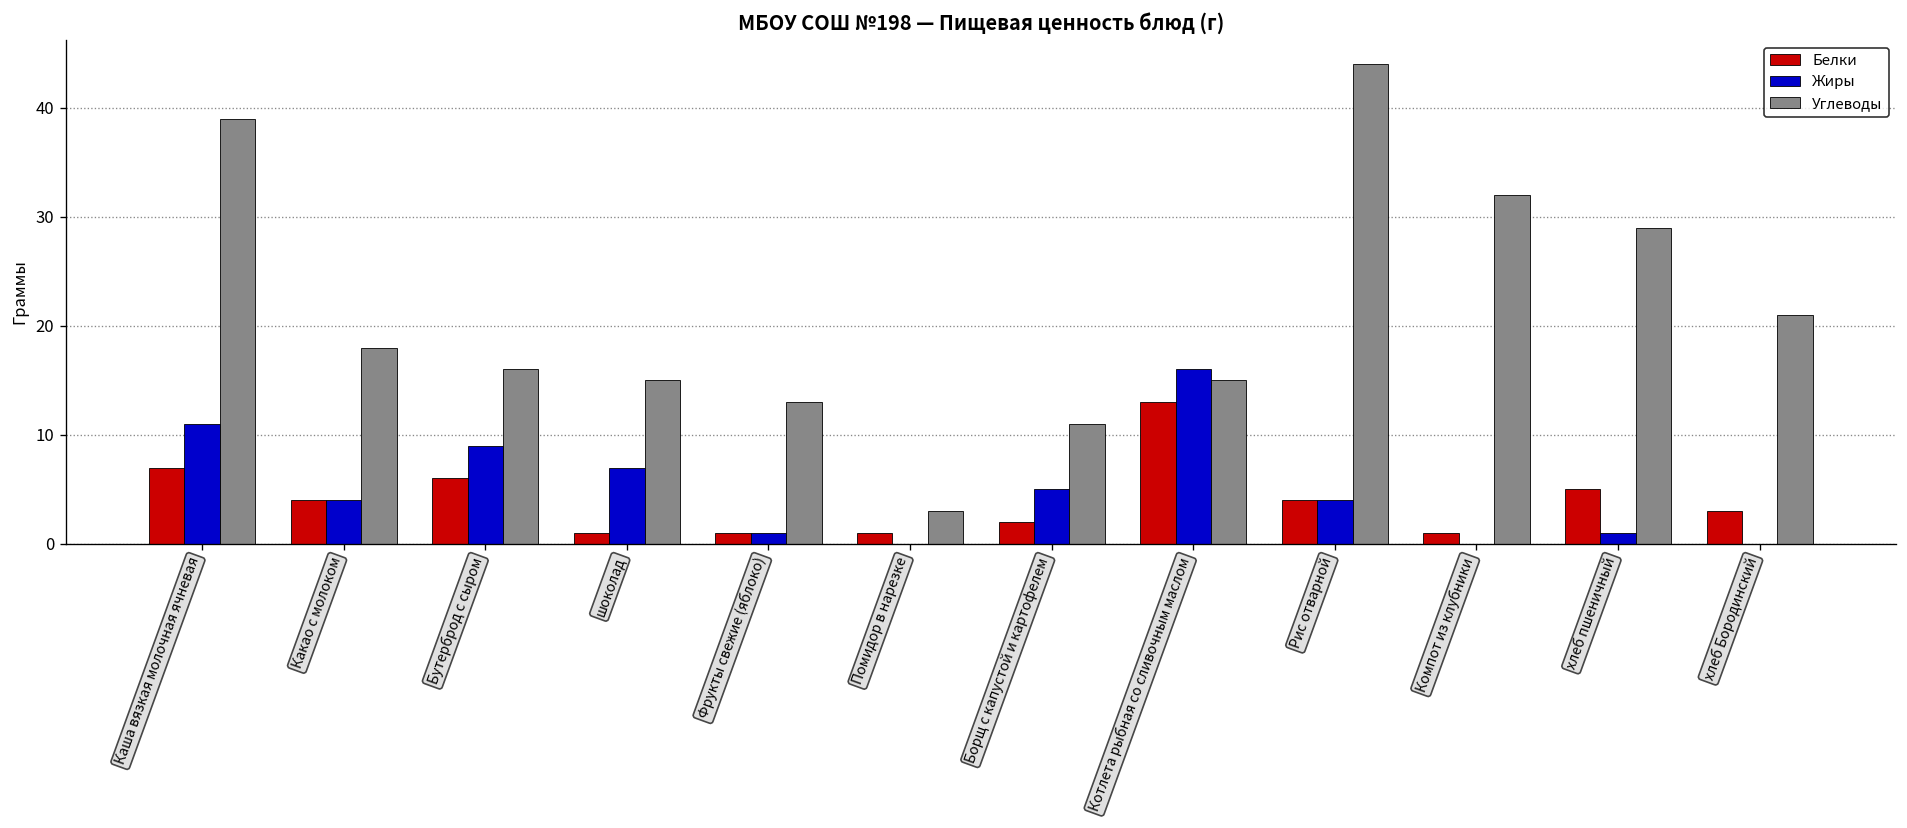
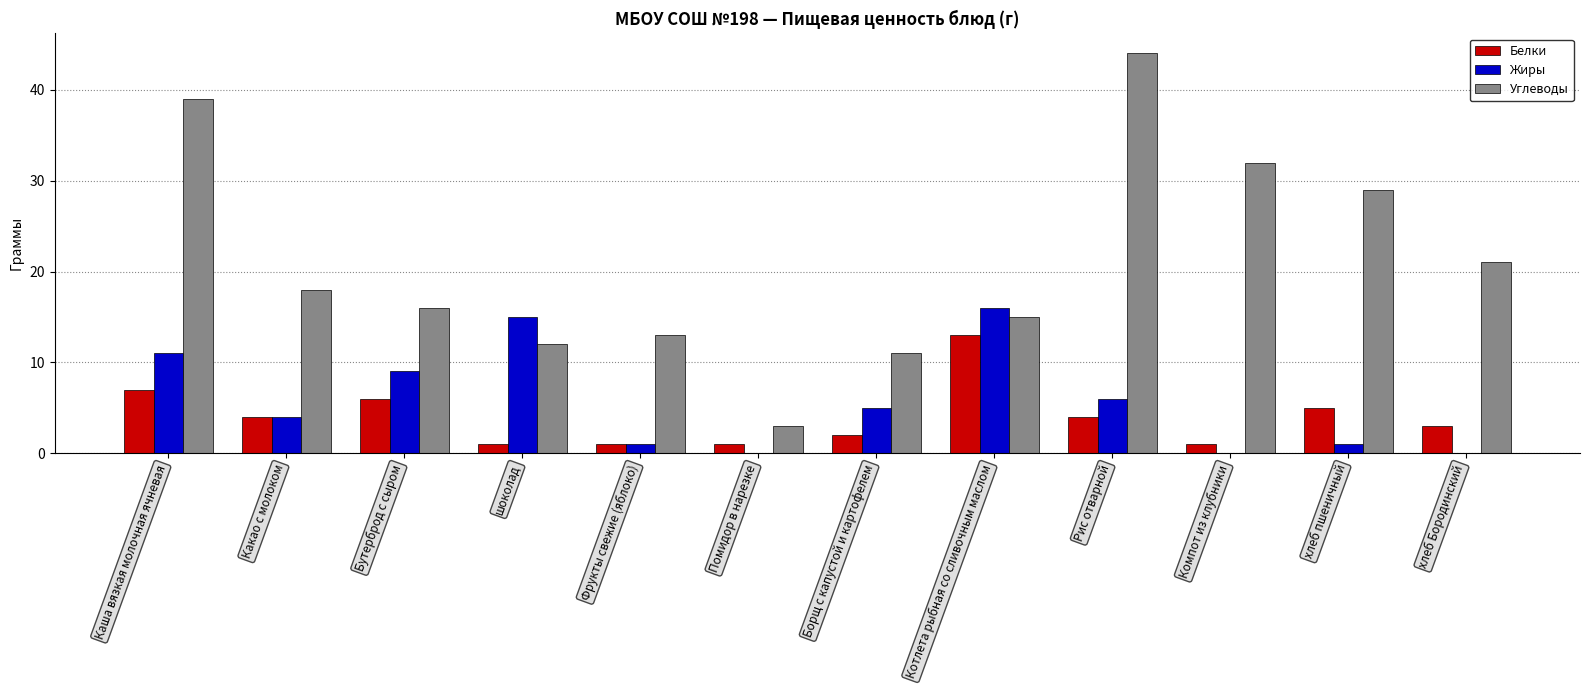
Жиры, шоколад: 7 -> 15
Углеводы, шоколад: 15 -> 12
Жиры, Рис отварной: 4 -> 6
